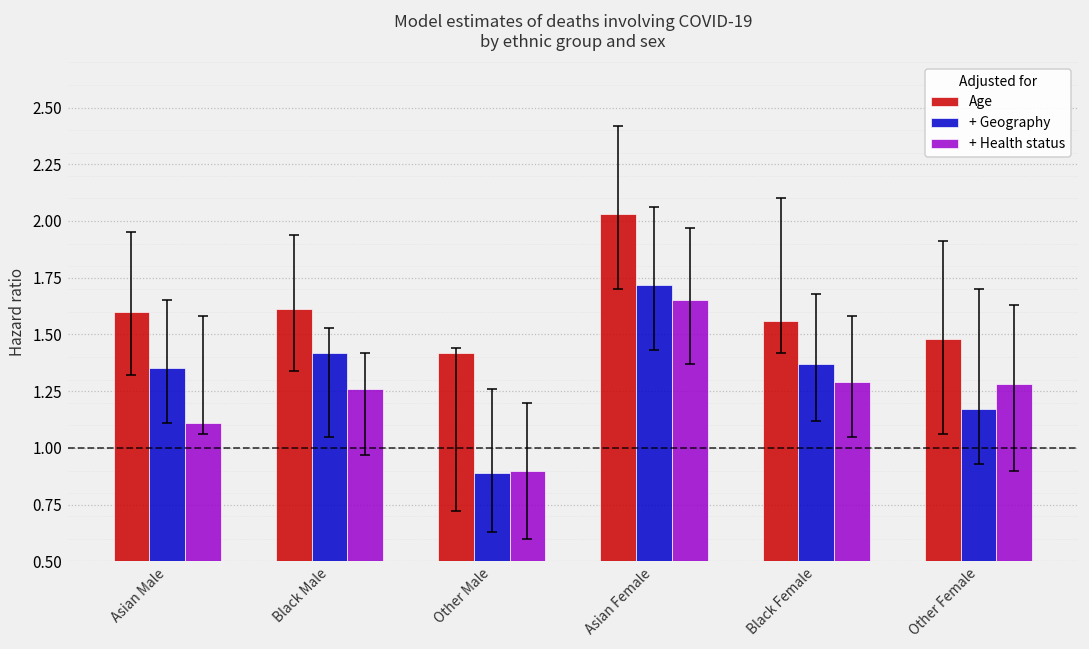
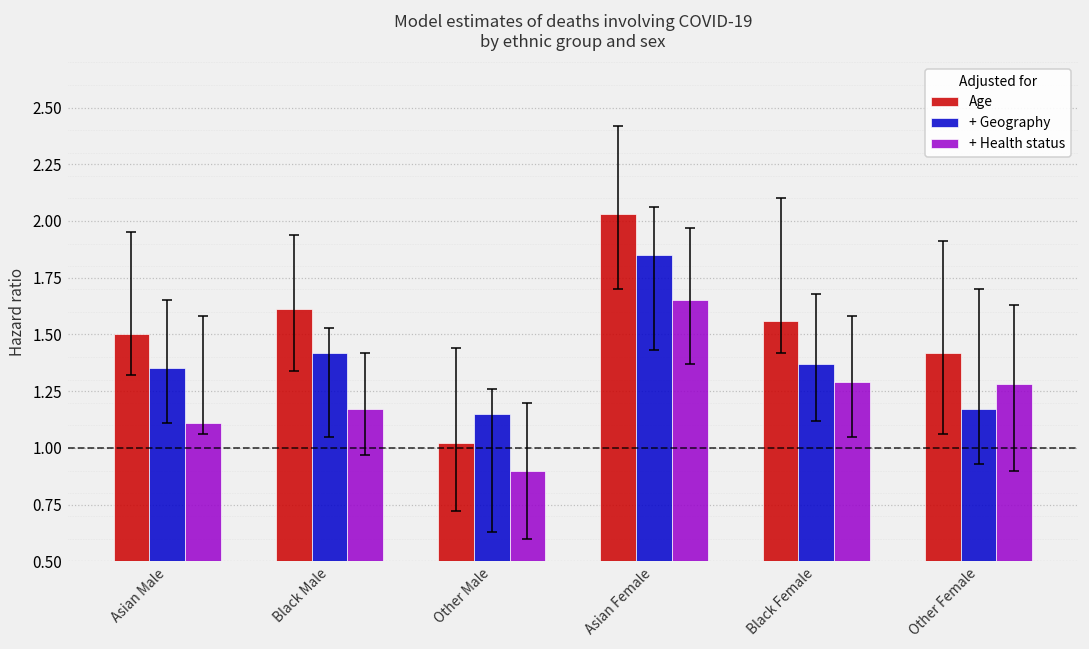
Age, Asian Male: 1.6 -> 1.5
+ Health status, Black Male: 1.26 -> 1.17
Age, Other Male: 1.42 -> 1.02
+ Geography, Other Male: 0.89 -> 1.15
+ Geography, Asian Female: 1.72 -> 1.85
Age, Other Female: 1.48 -> 1.42
